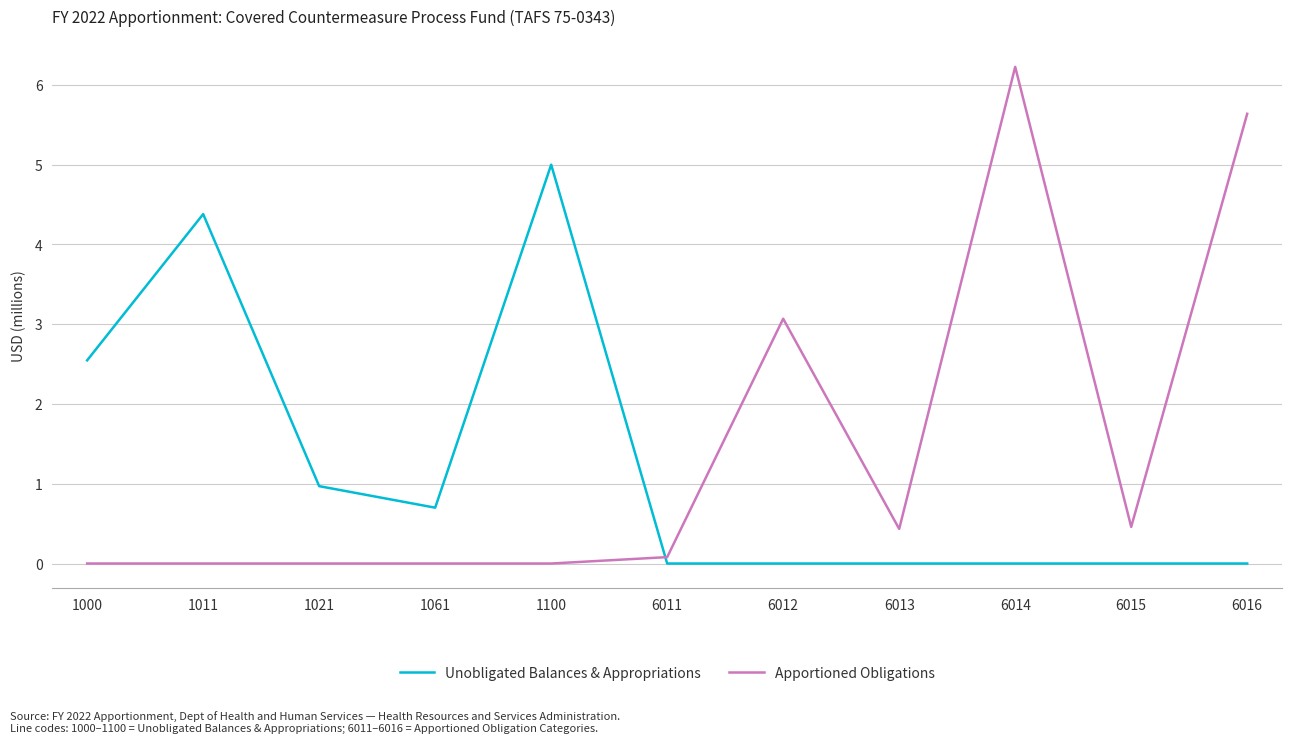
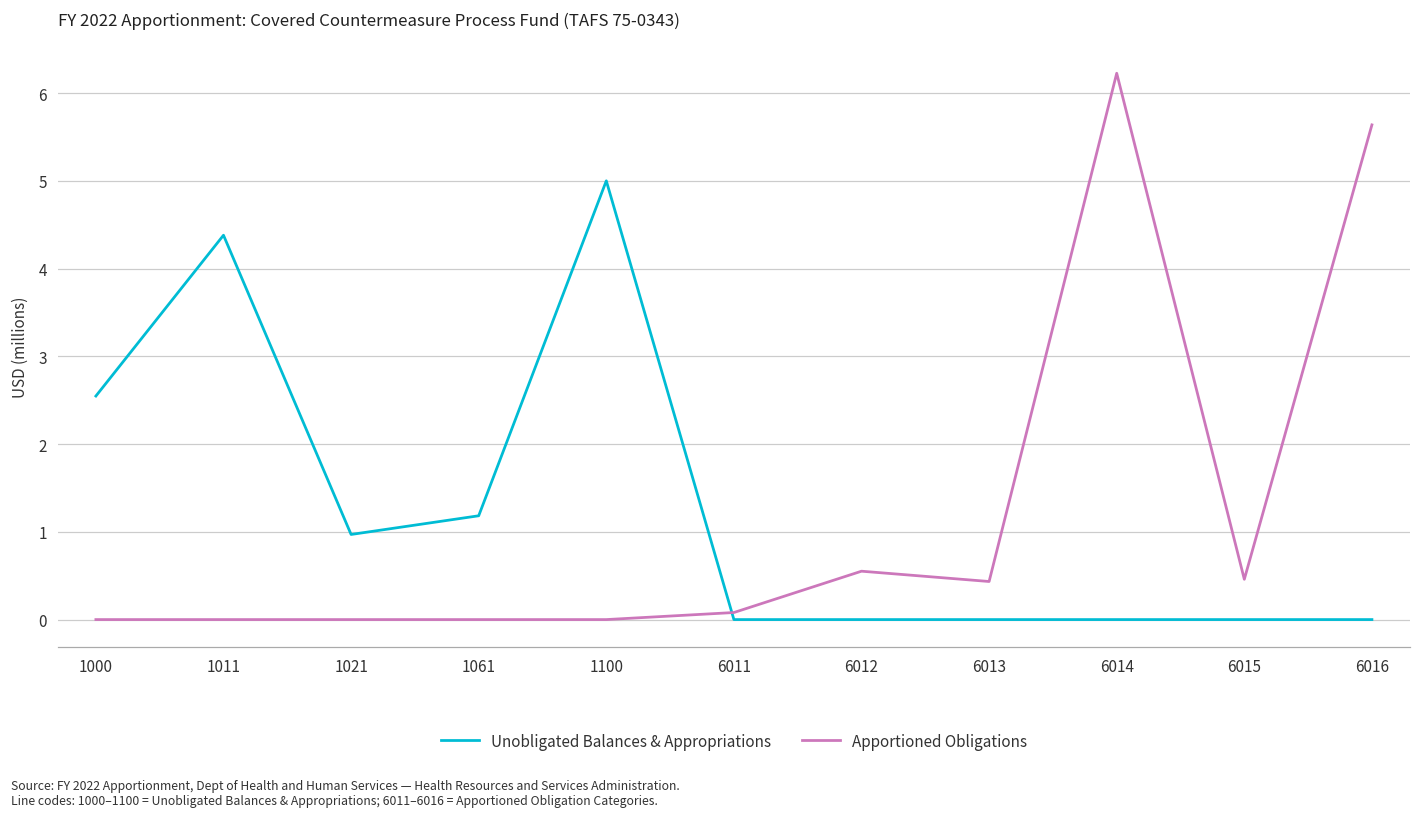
Unobligated Balances & Appropriations, 1061: 0.7 -> 1.2
Apportioned Obligations, 6012: 3.1 -> 0.6
